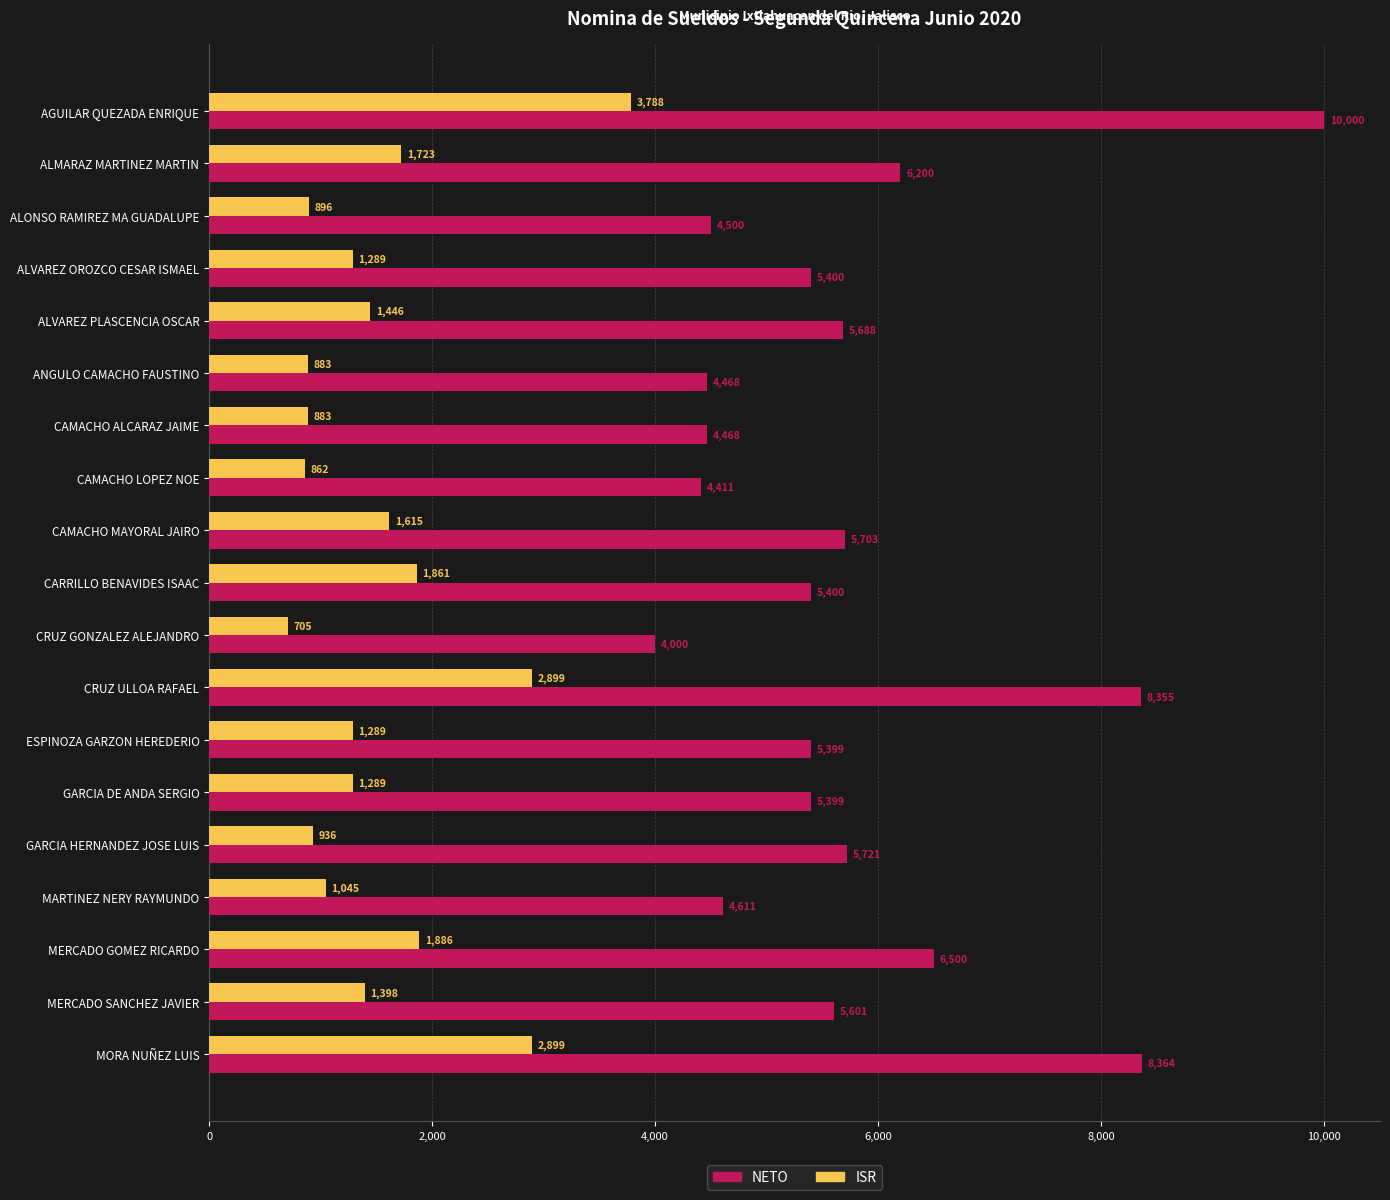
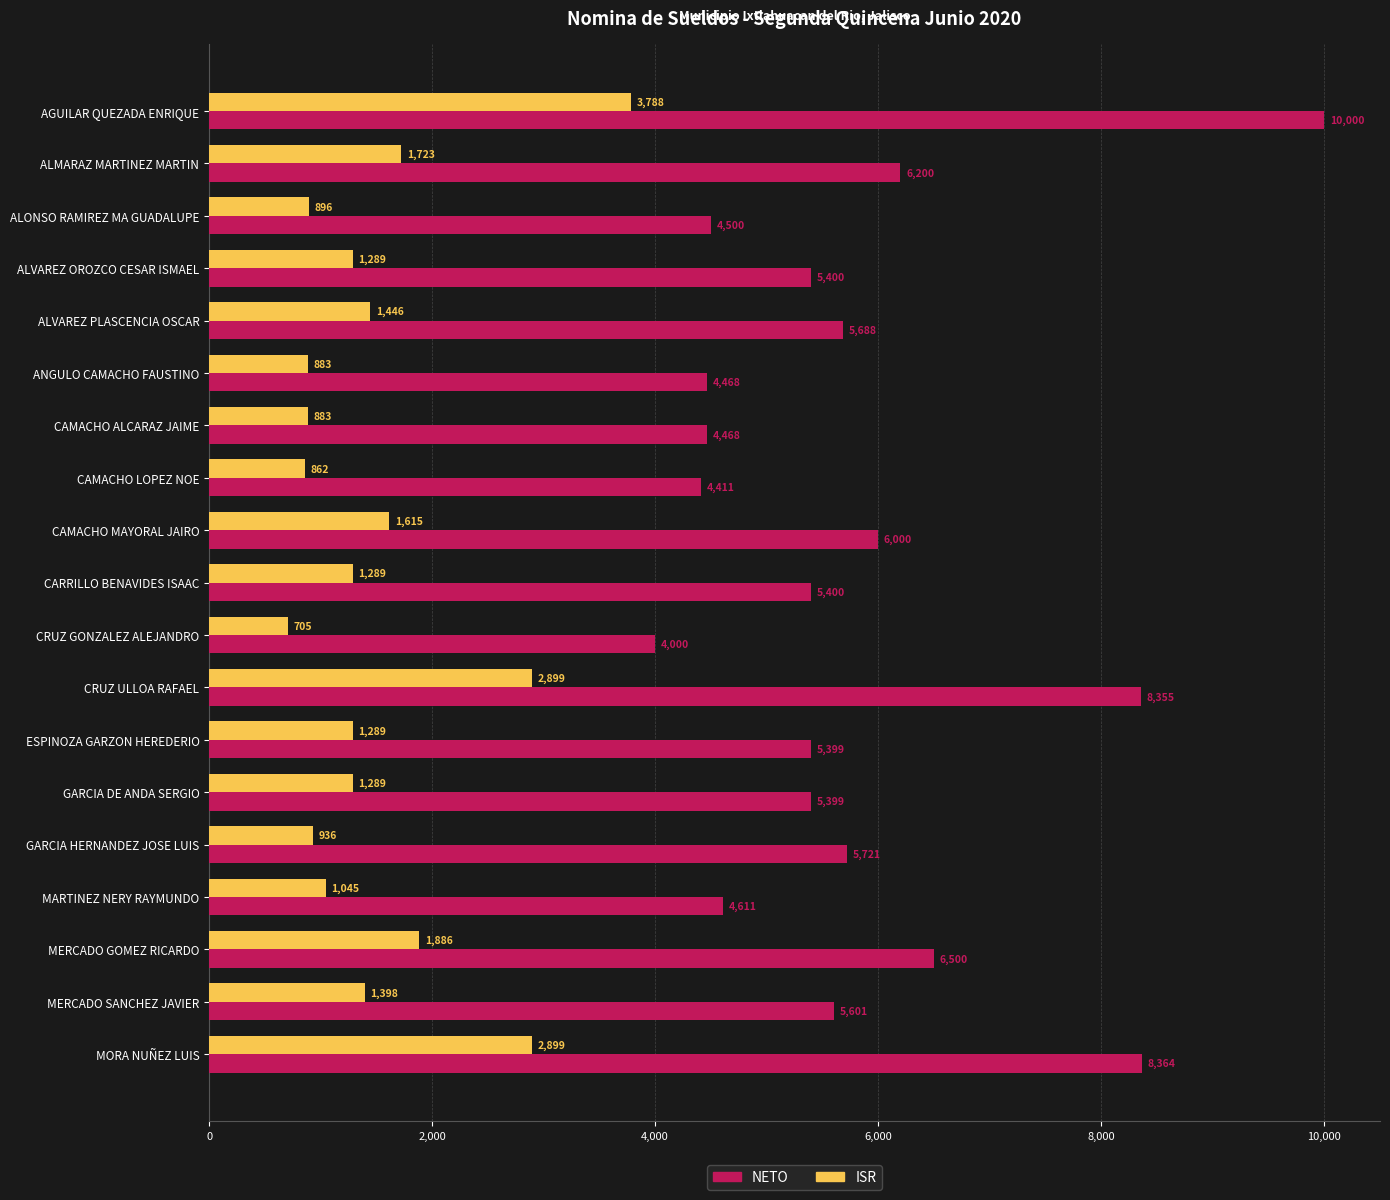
NETO, CAMACHO MAYORAL JAIRO: 5,703 -> 6,000
ISR, CARRILLO BENAVIDES ISAAC: 1,861 -> 1,289
